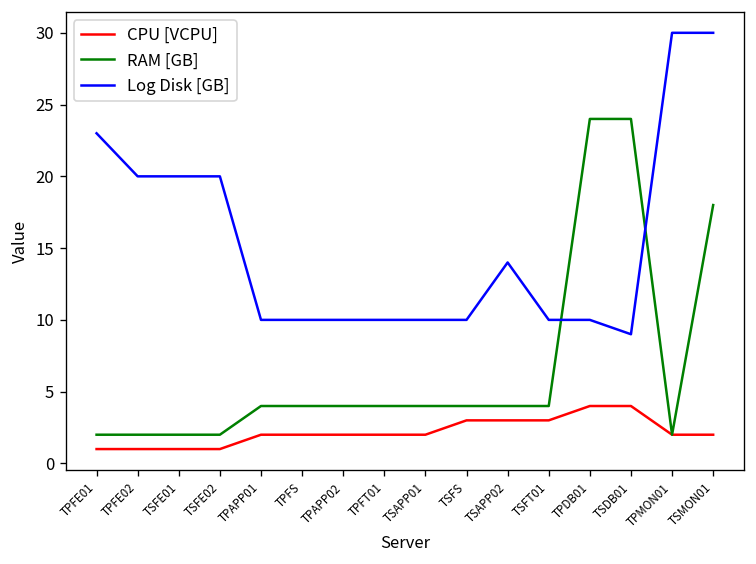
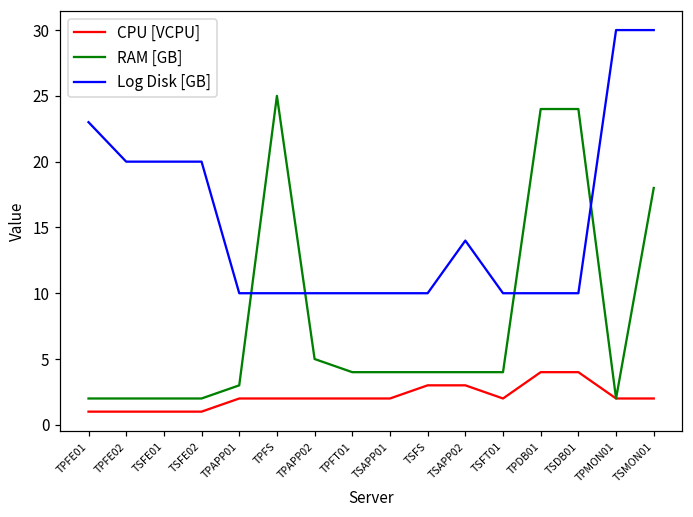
RAM [GB], TPAPP01: 4 -> 3
RAM [GB], TPFS: 4 -> 25
RAM [GB], TPAPP02: 4 -> 5
CPU [VCPU], TSFT01: 3 -> 2
Log Disk [GB], TSDB01: 9 -> 10
